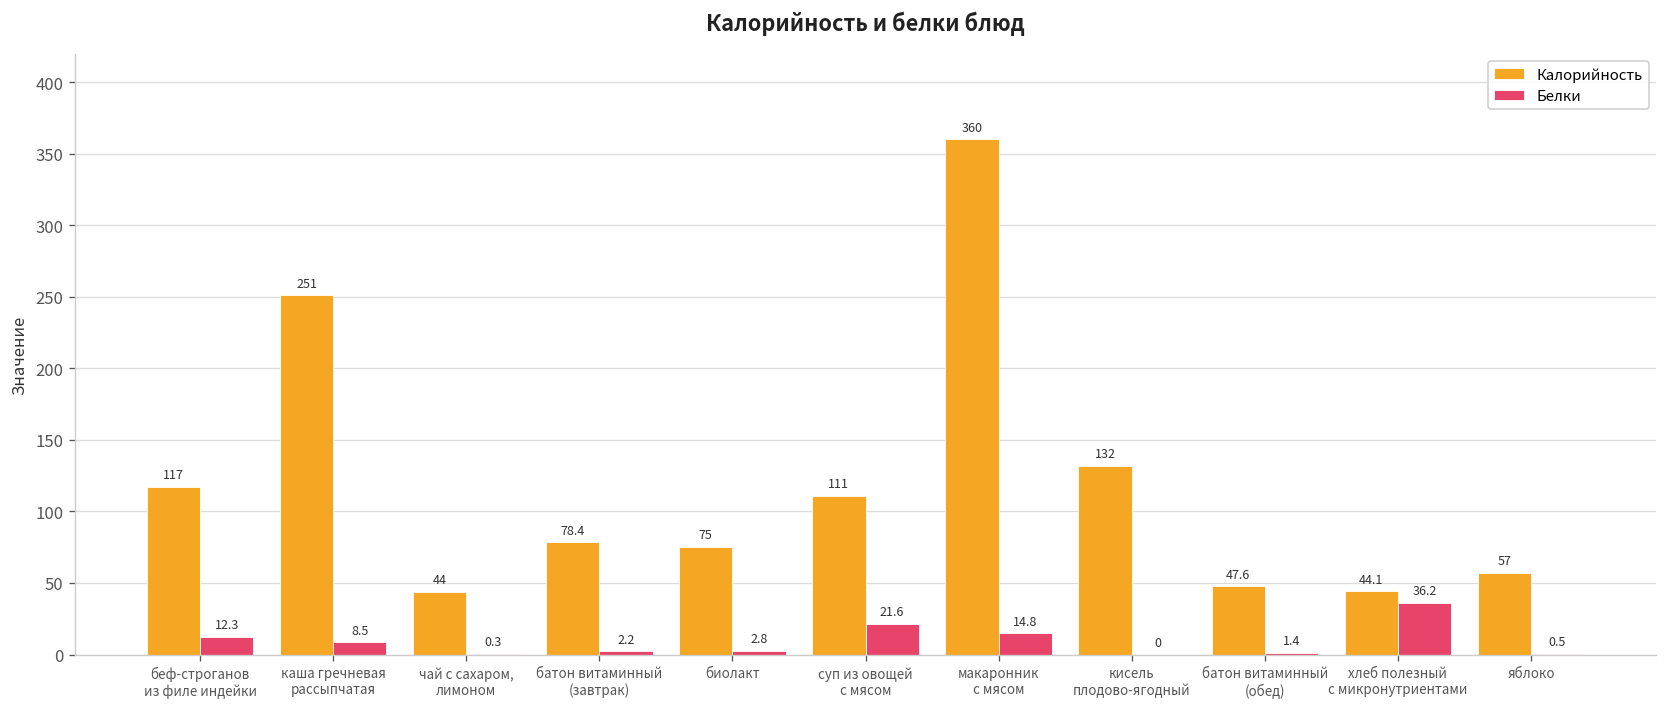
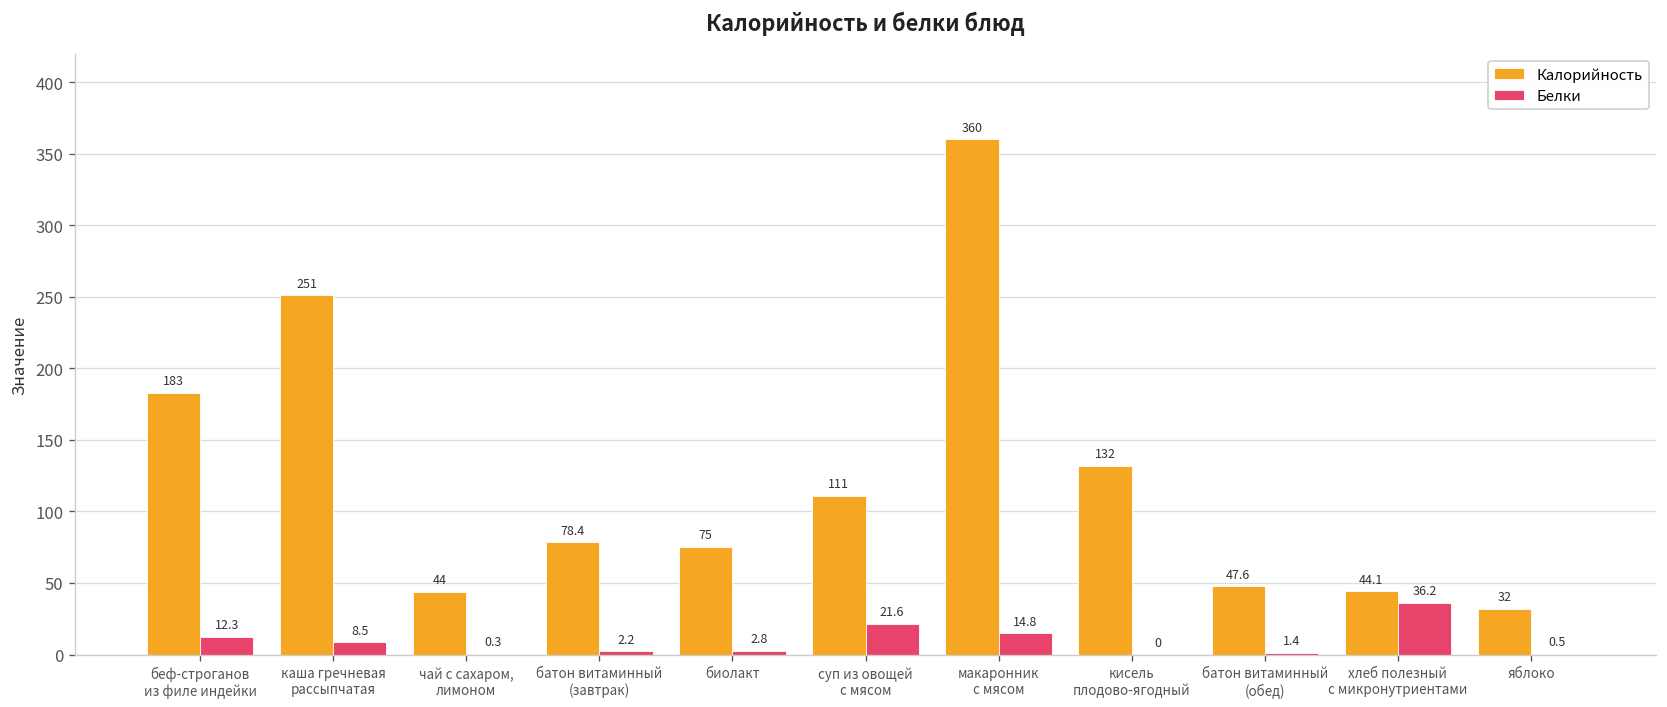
Калорийность, беф-строганов из филе индейки: 117 -> 183
Калорийность, яблоко: 57 -> 32
